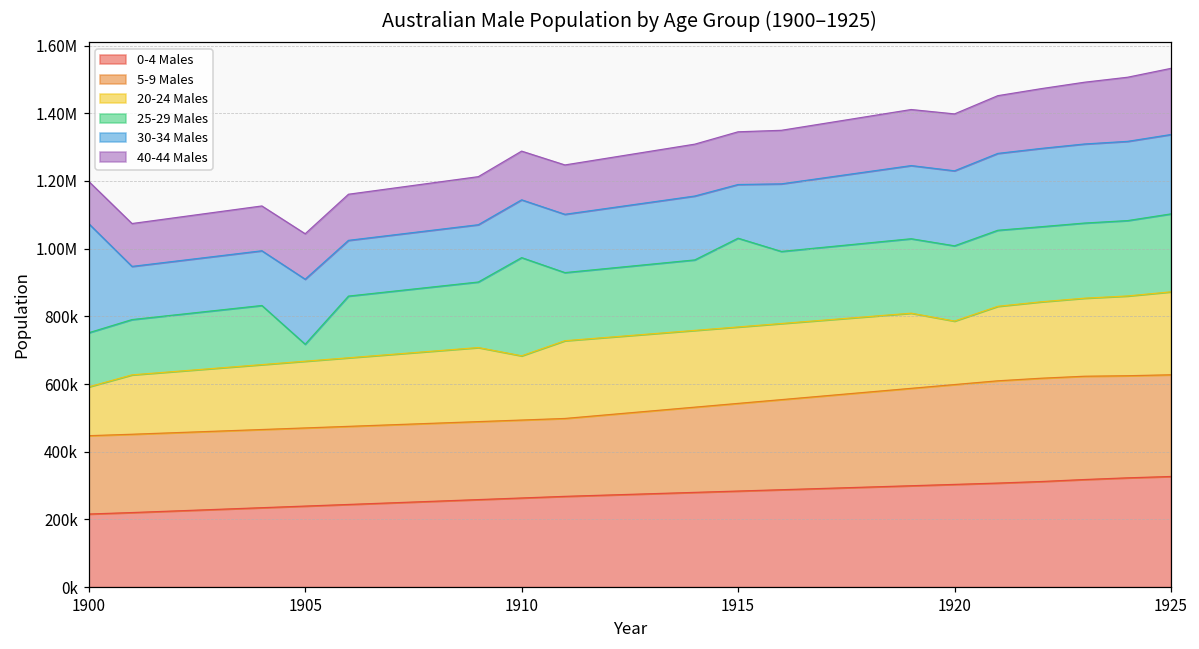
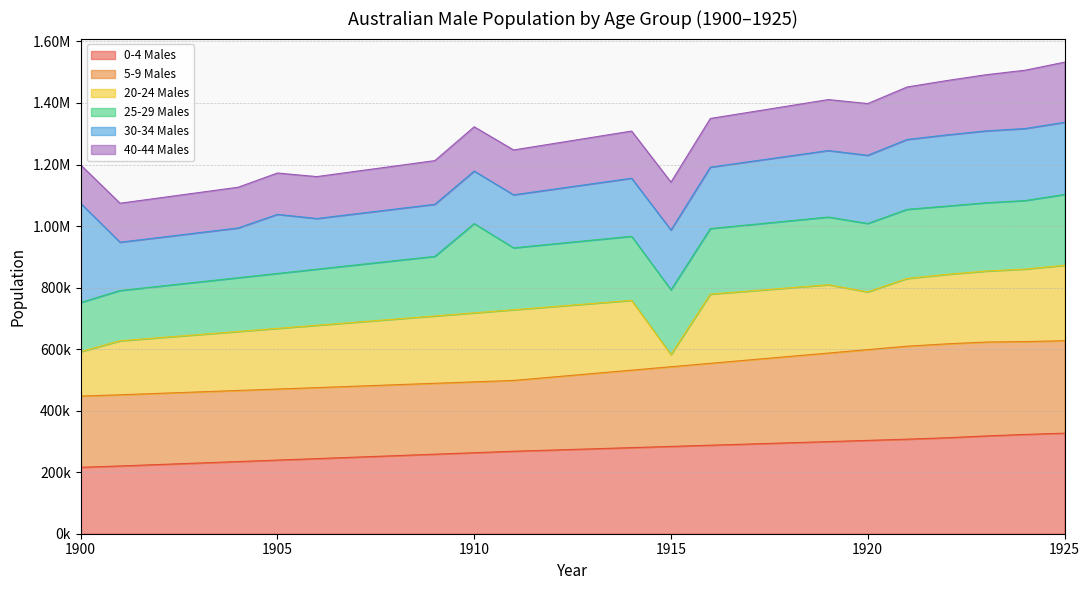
25-29 Males, 1905: 50000 -> 180000
20-24 Males, 1910: 190000 -> 220000
20-24 Males, 1915: 230000 -> 40000
25-29 Males, 1915: 260000 -> 210000
30-34 Males, 1915: 160000 -> 190000
